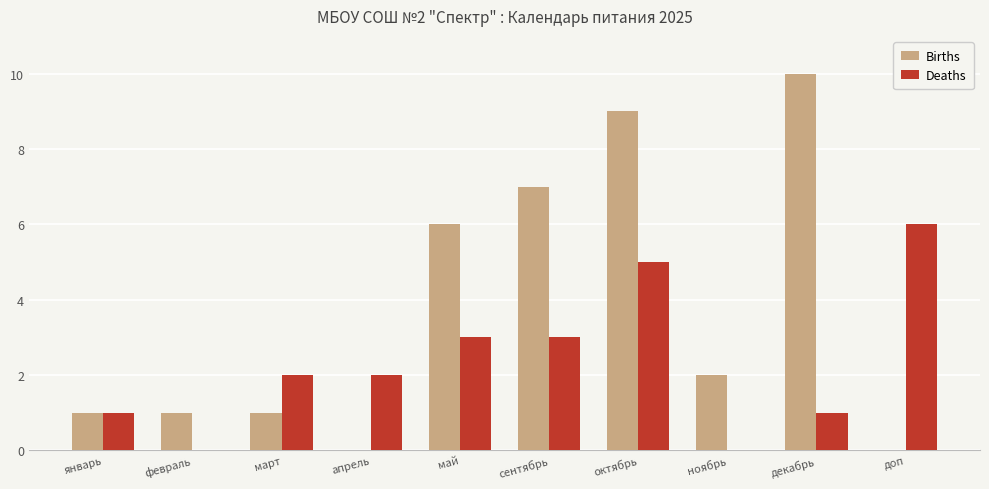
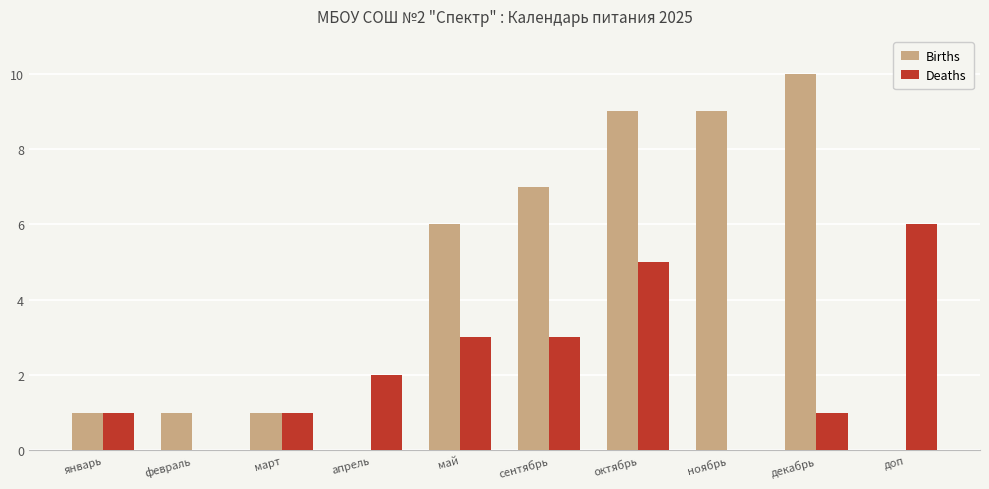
Deaths, март: 2 -> 1
Births, ноябрь: 2 -> 9
